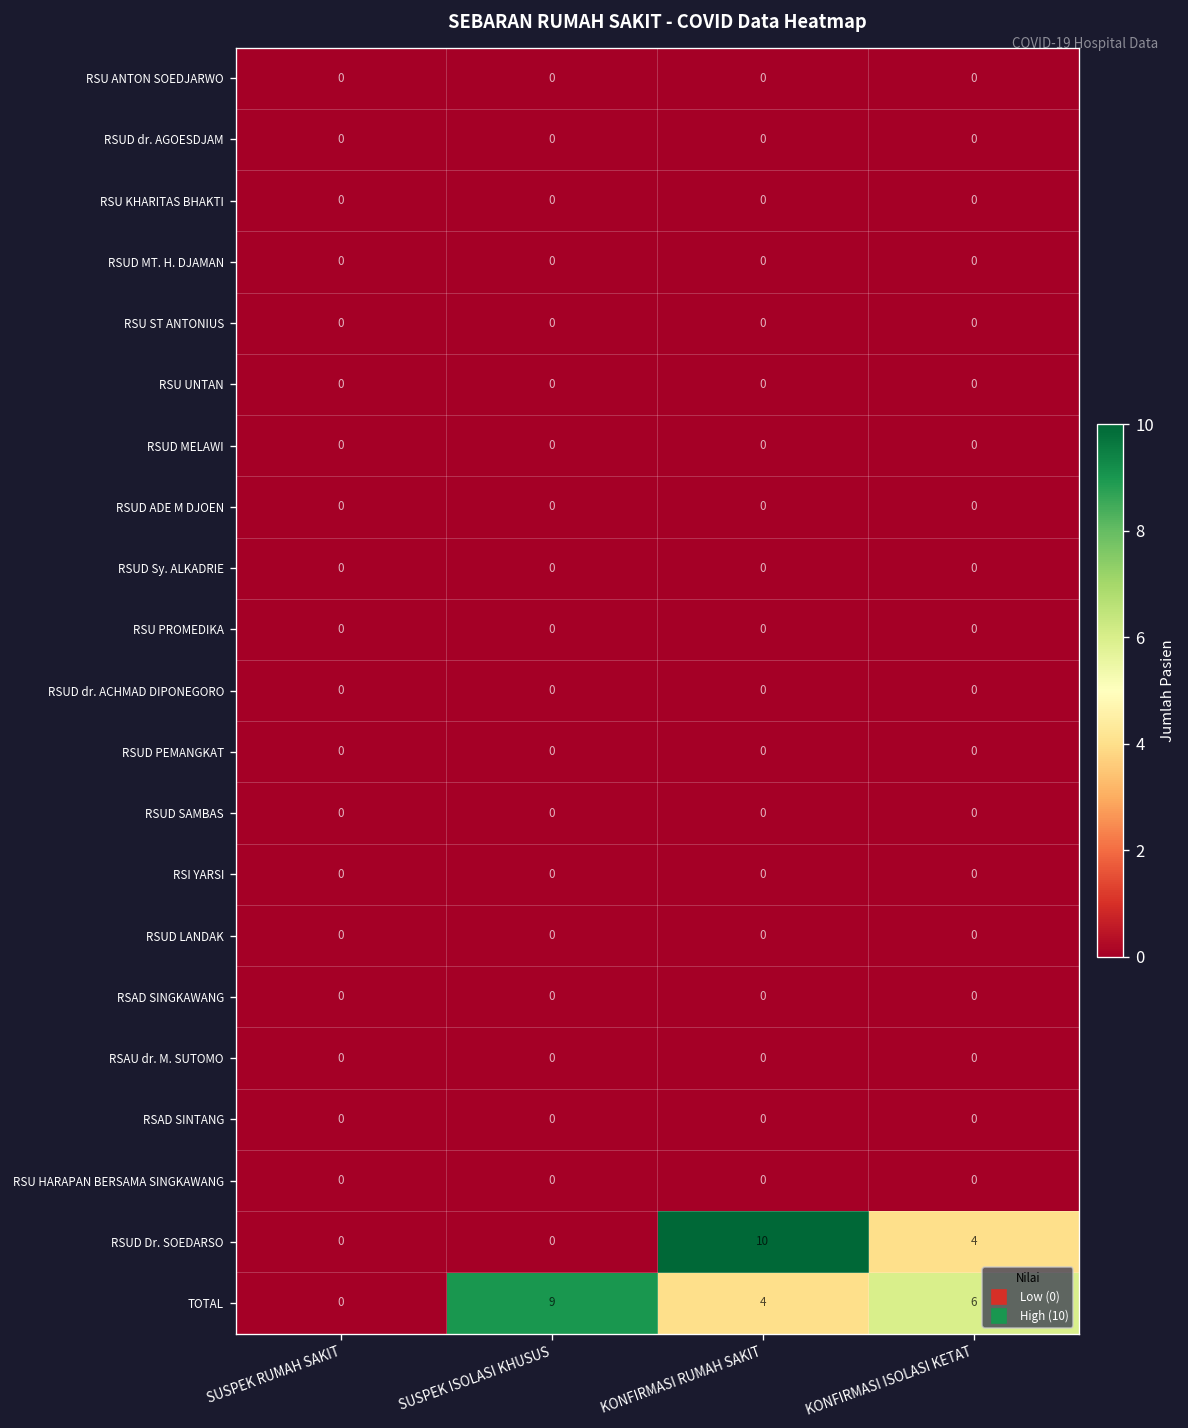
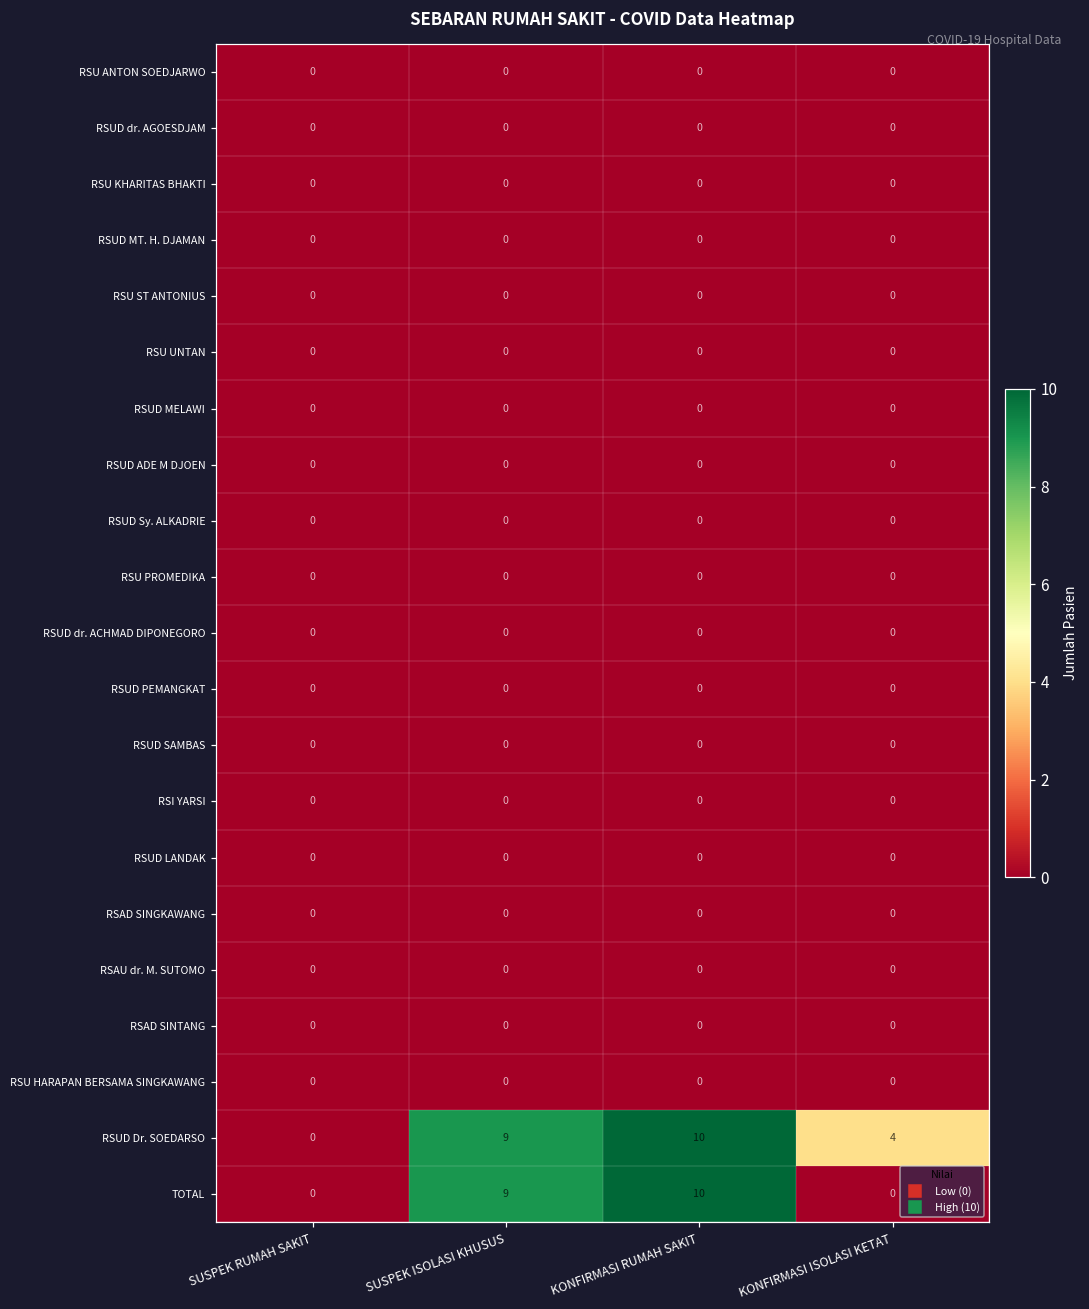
RSUD Dr. SOEDARSO, SUSPEK ISOLASI KHUSUS: 0 -> 9
TOTAL, KONFIRMASI RUMAH SAKIT: 4 -> 10
TOTAL, KONFIRMASI ISOLASI KETAT: 6 -> 0
